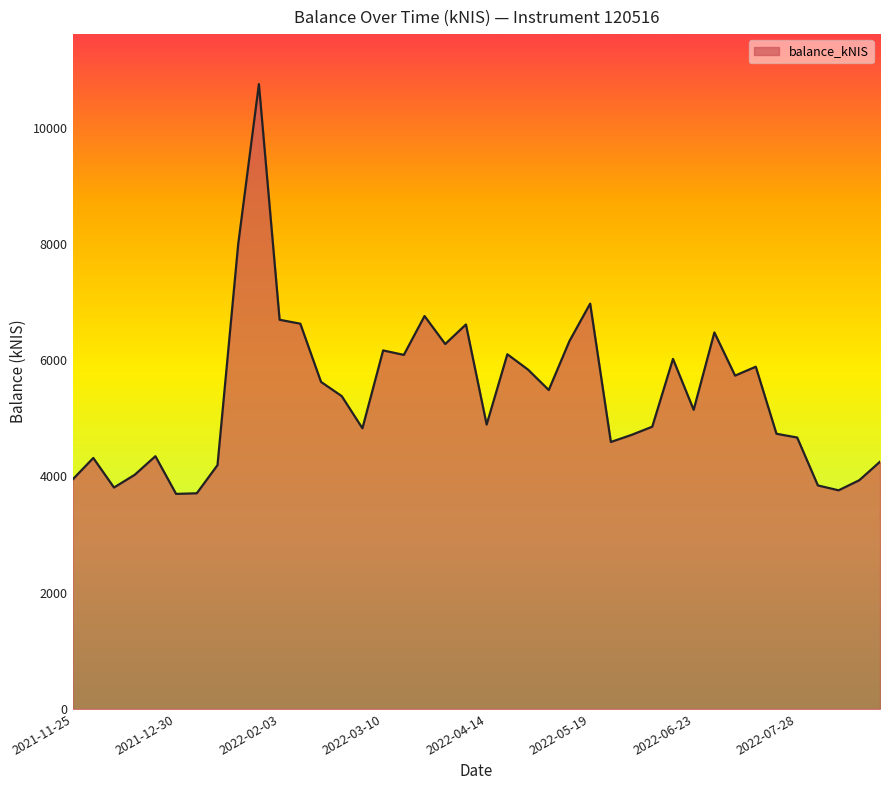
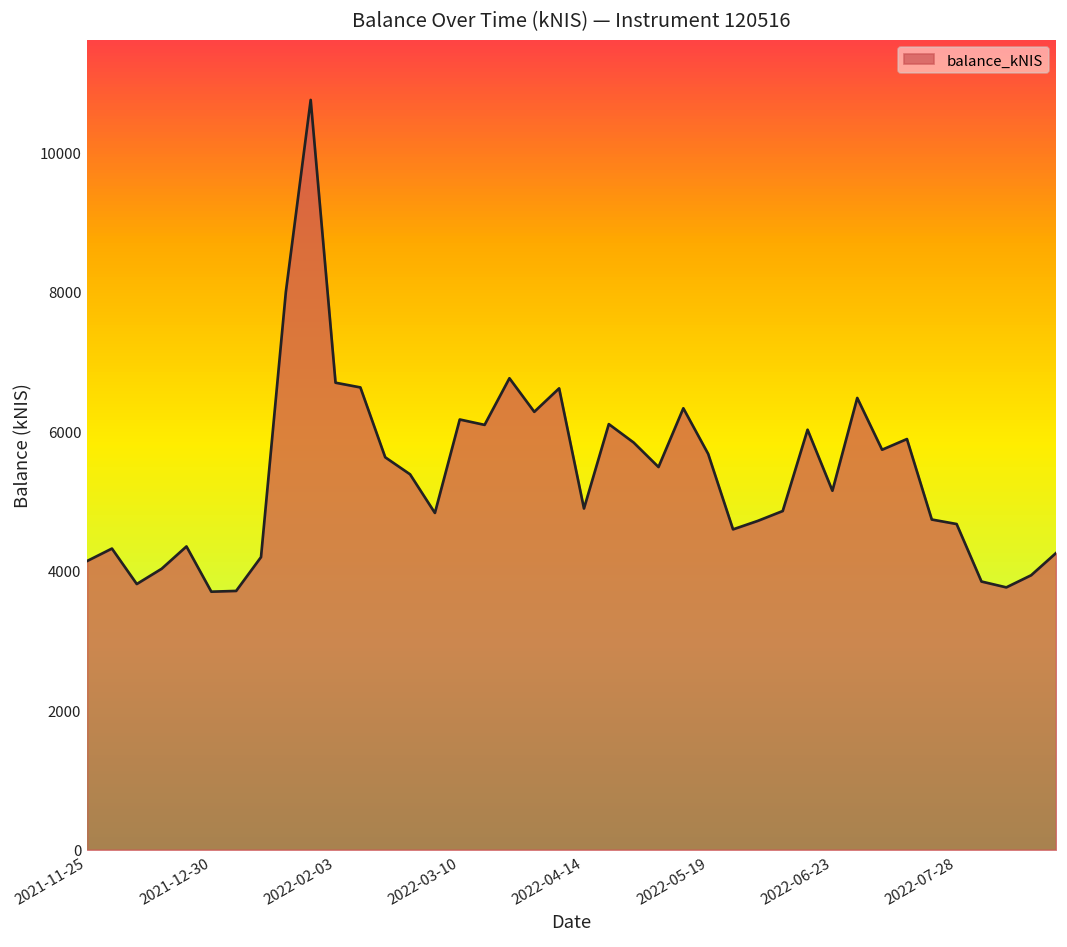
2021-11-25: 3900 -> 4100
2022-05-19: 7000 -> 5700
